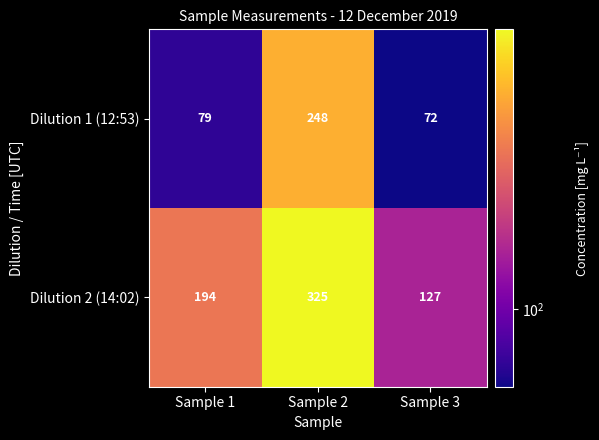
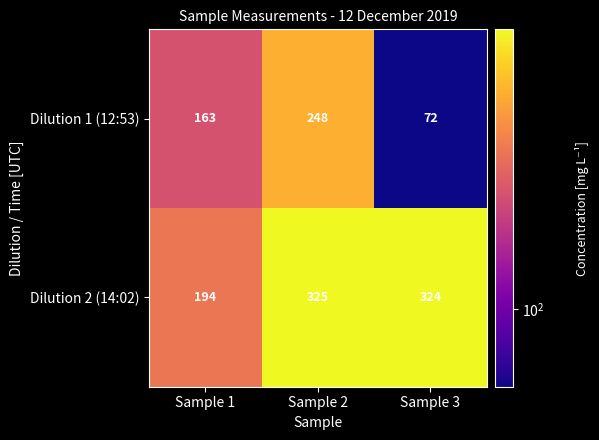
Dilution 1 (12:53), Sample 1: 79 -> 163
Dilution 2 (14:02), Sample 3: 127 -> 324
